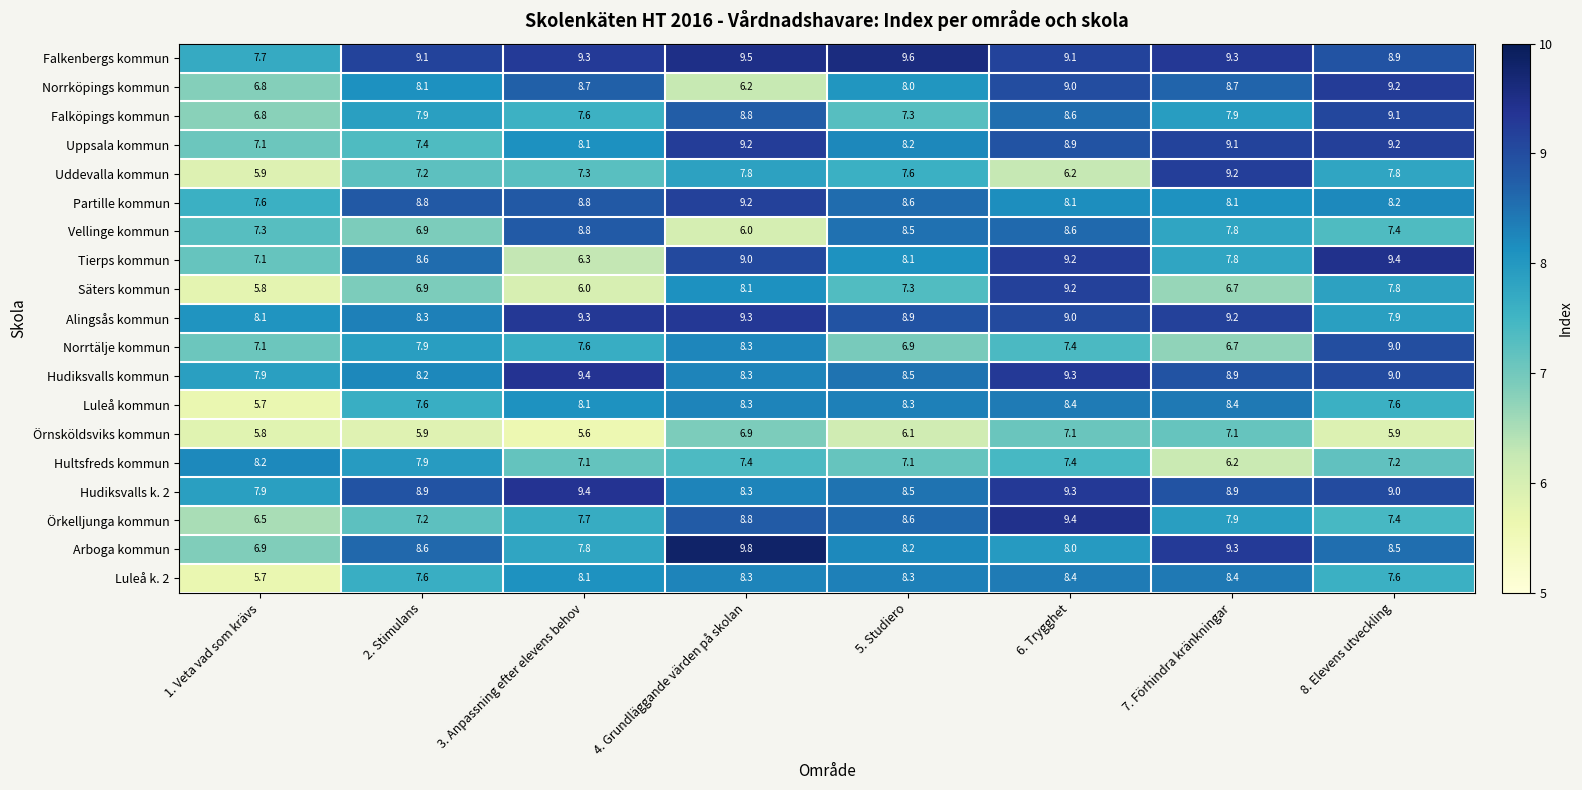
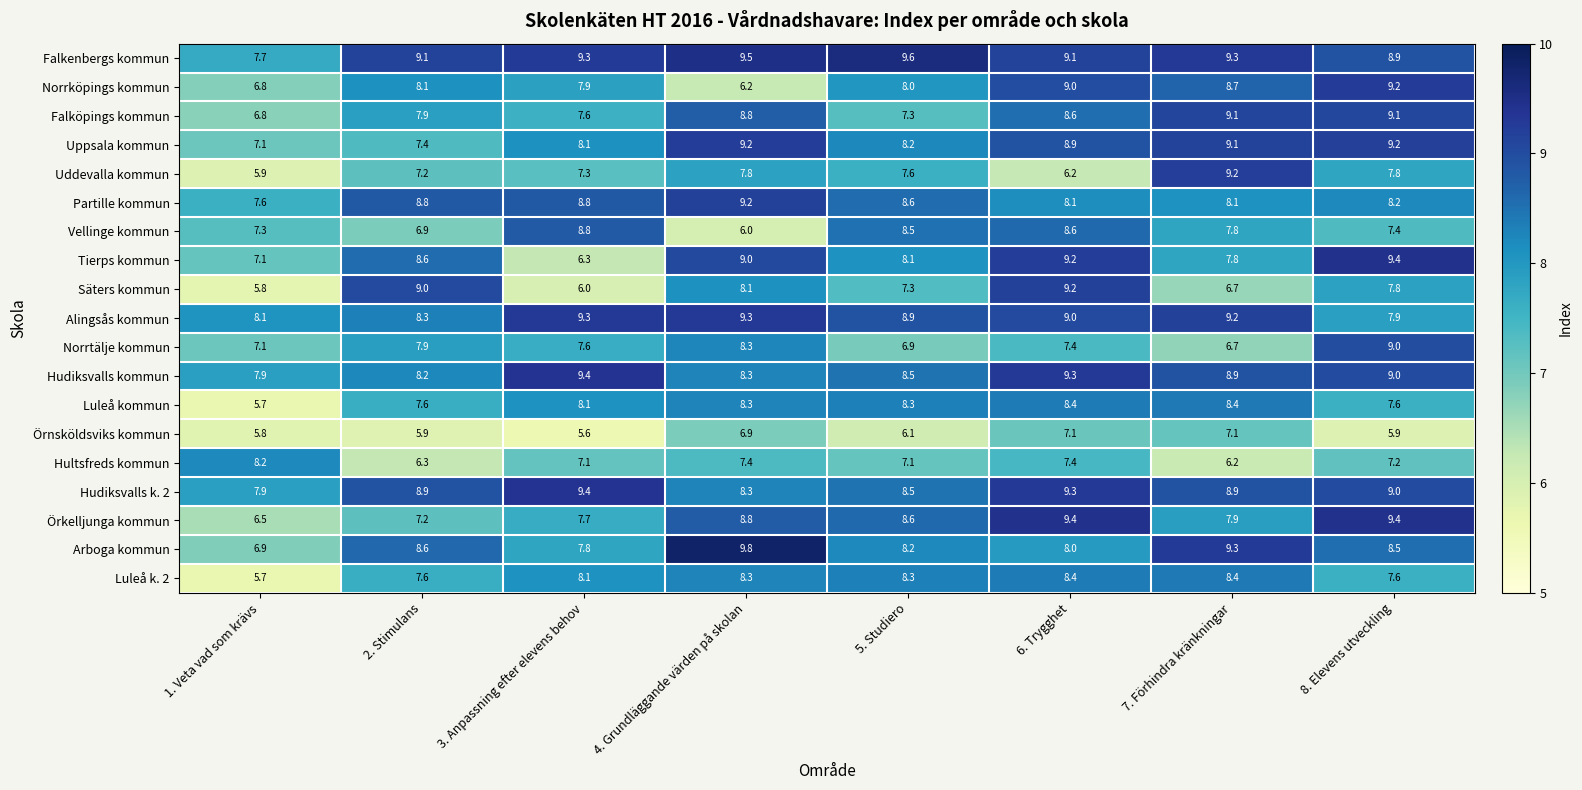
Norrköpings kommun, 3. Anpassning efter elevens behov: 8.7 -> 7.9
Falköpings kommun, 7. Förhindra kränkningar: 7.9 -> 9.1
Säters kommun, 2. Stimulans: 6.9 -> 9.0
Hultsfreds kommun, 2. Stimulans: 7.9 -> 6.3
Örkelljunga kommun, 8. Elevens utveckling: 7.4 -> 9.4
